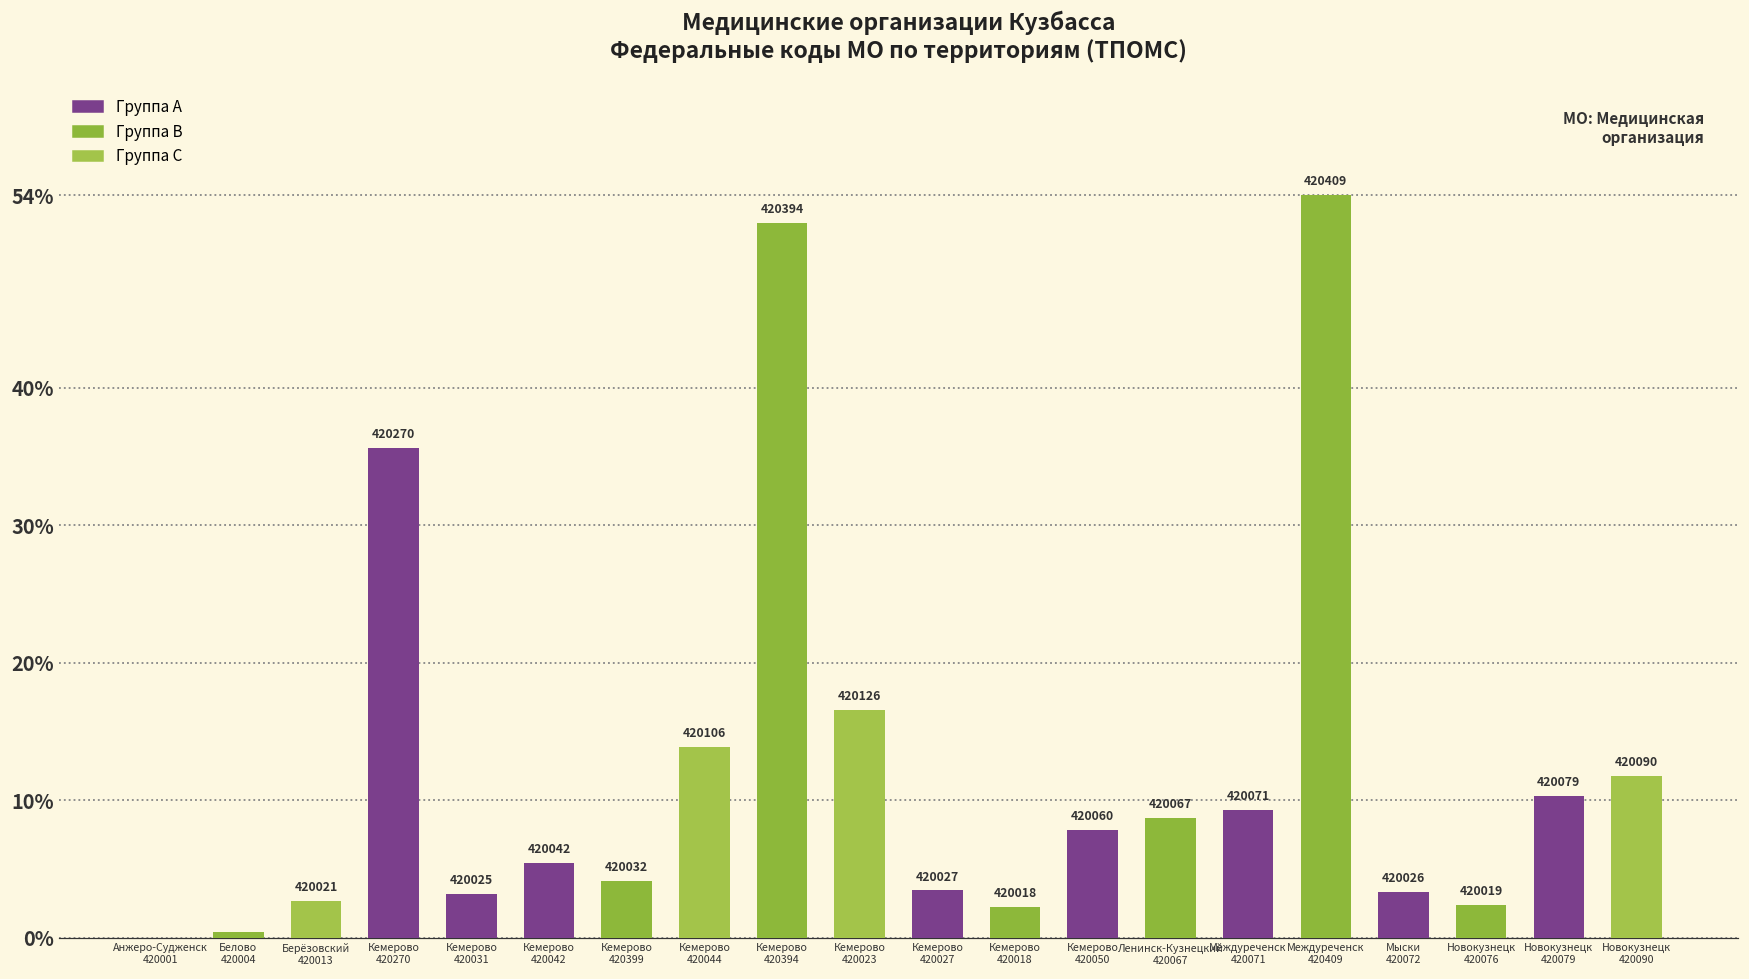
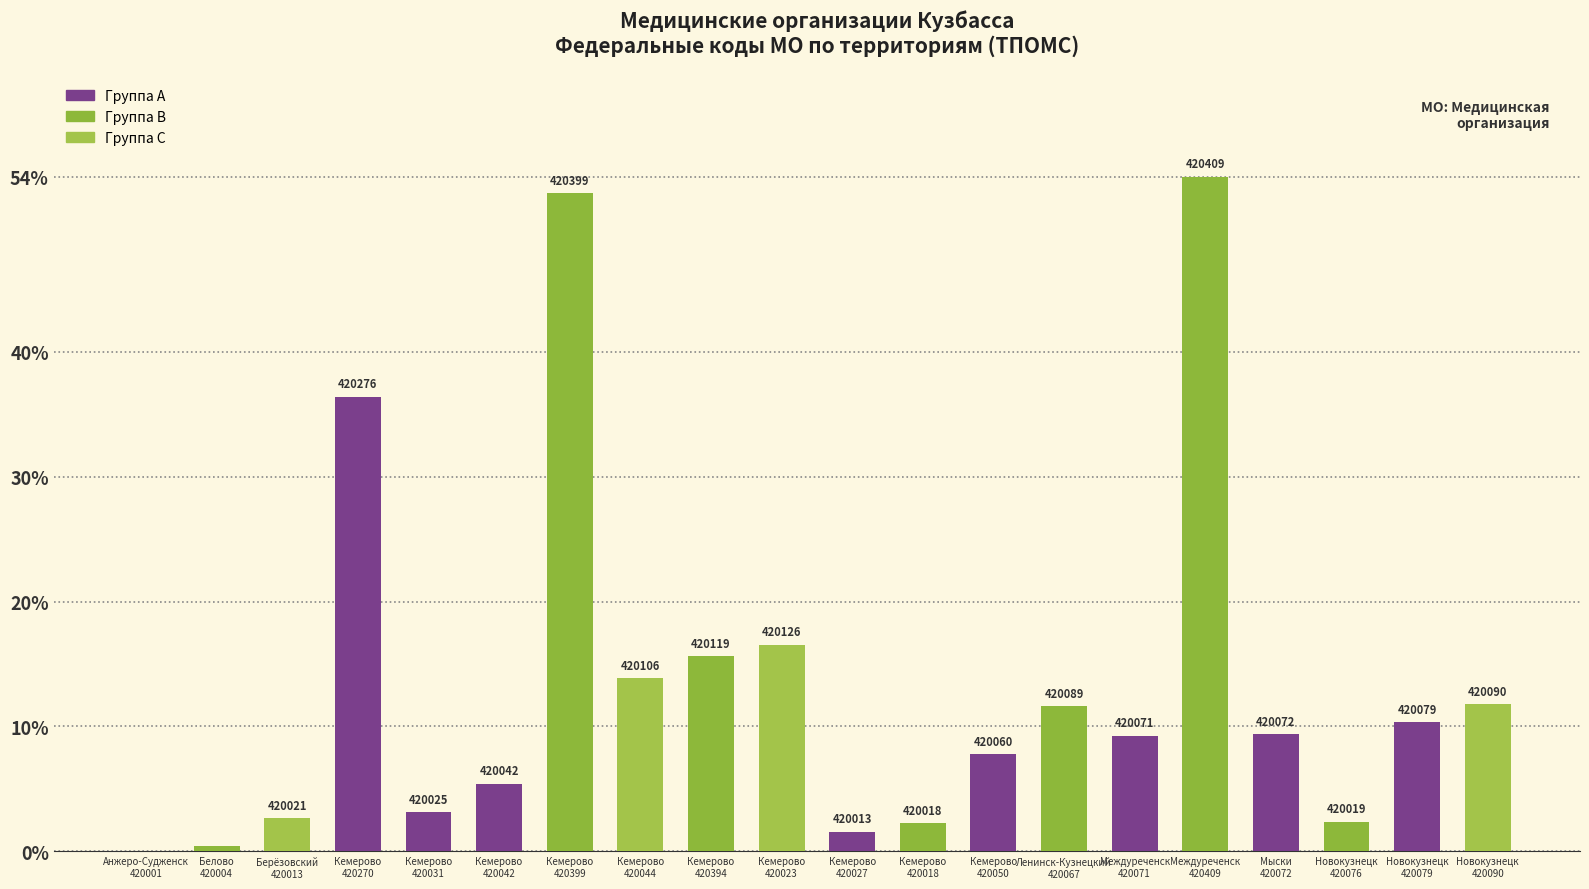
Кемерово 420270: 420270 -> 420276
Кемерово 420399: 420032 -> 420399
Кемерово 420394: 420394 -> 420119
Кемерово 420027: 420027 -> 420013
Ленинск-Кузнецкий 420067: 420067 -> 420089
Мыски 420072: 420026 -> 420072
